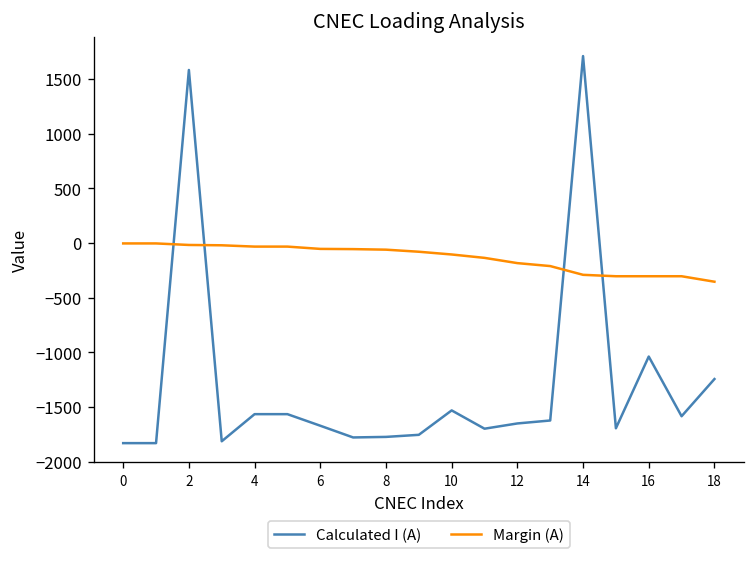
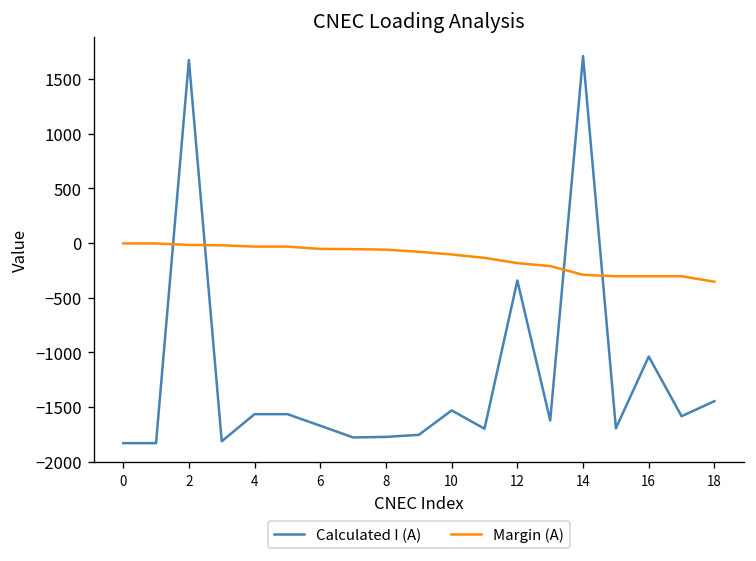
Calculated I (A), 2: 1600 -> 1700
Calculated I (A), 12: -1700 -> -300
Calculated I (A), 18: -1200 -> -1400
